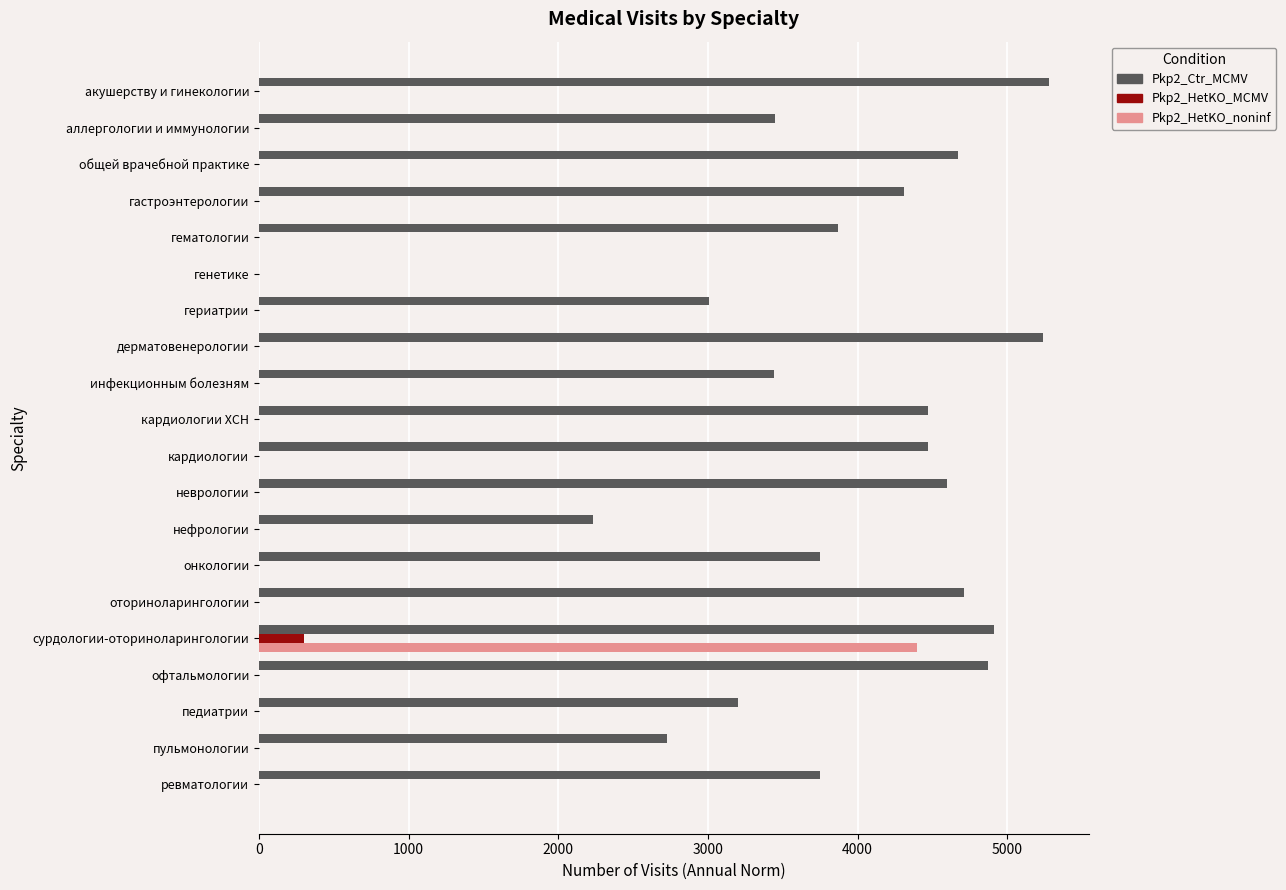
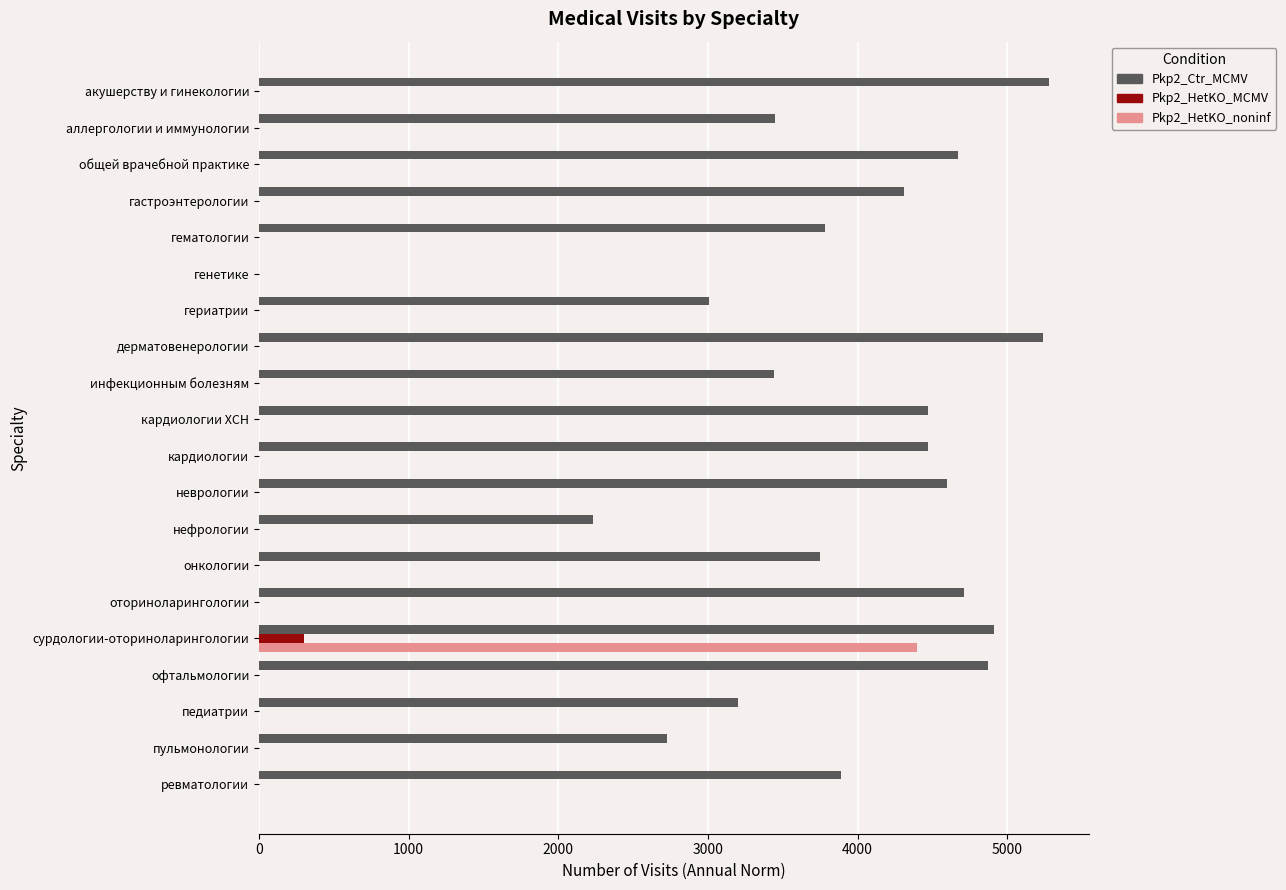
Pkp2_Ctr_MCMV, гематологии: 3870 -> 3780
Pkp2_Ctr_MCMV, ревматологии: 3750 -> 3890
